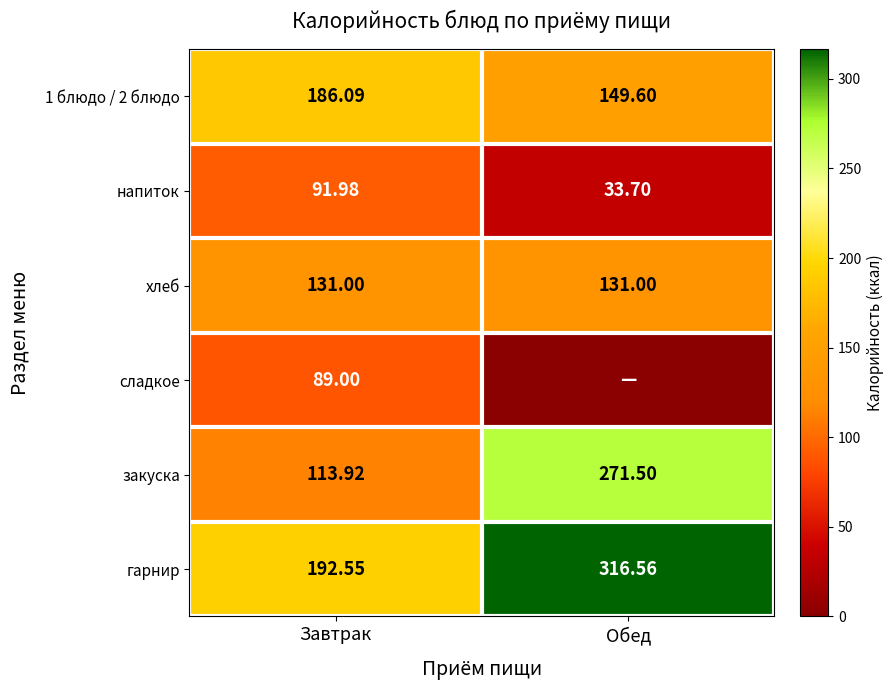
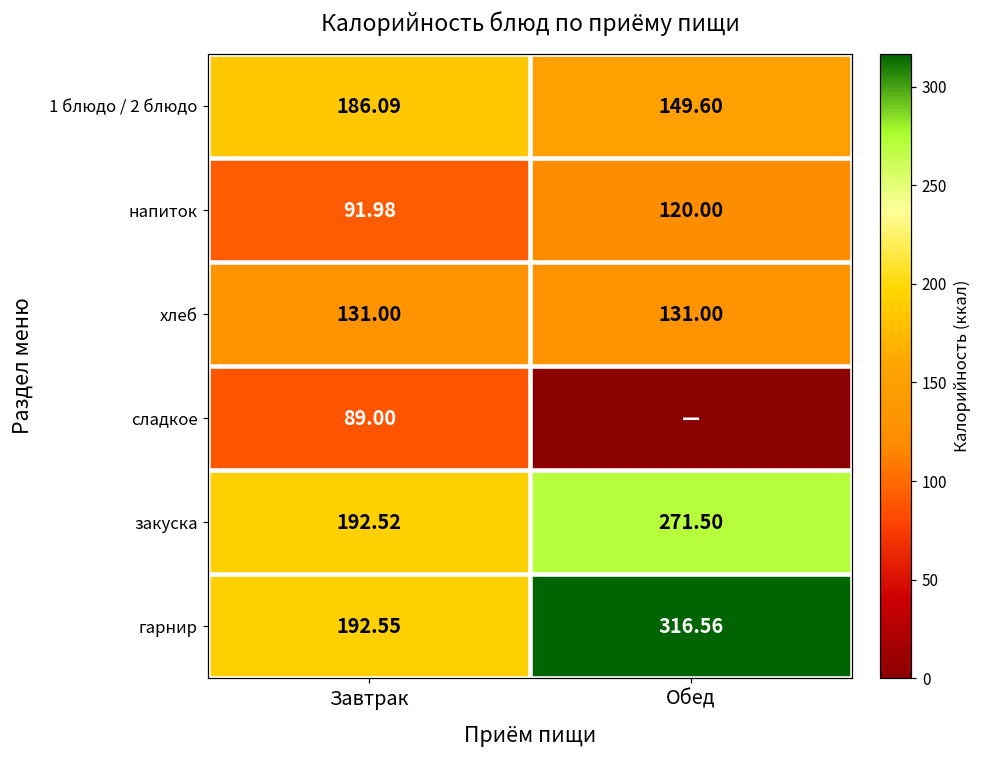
напиток, Обед: 33.70 -> 120.00
закуска, Завтрак: 113.92 -> 192.52
